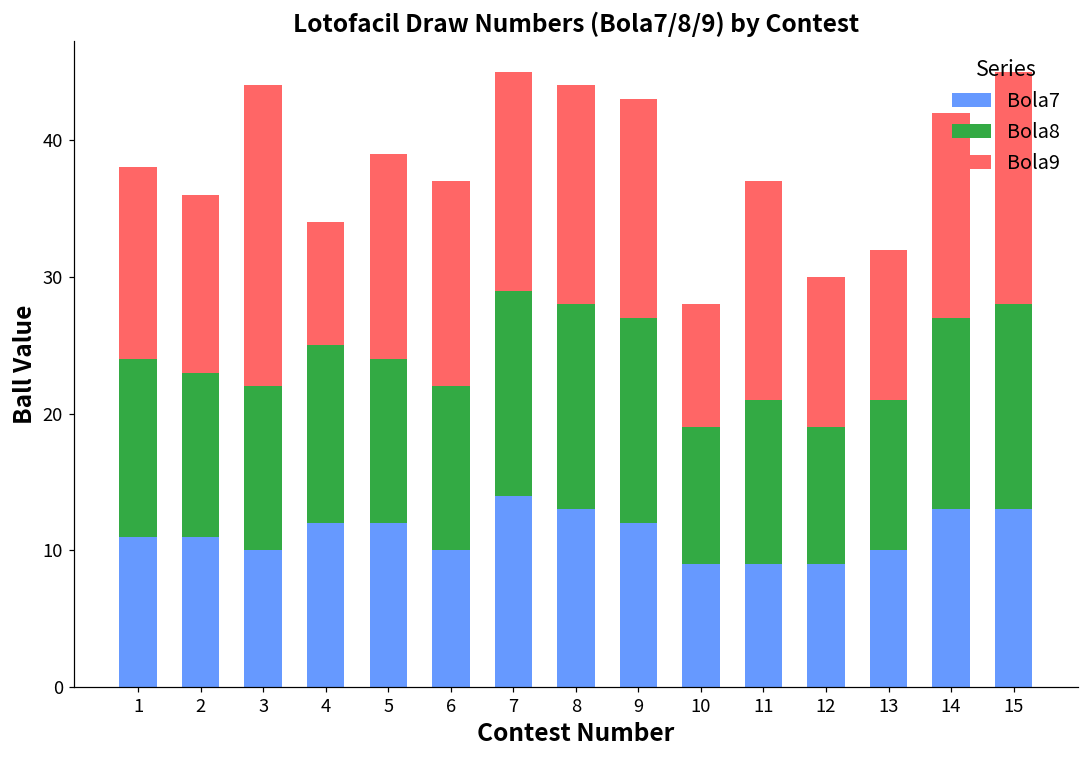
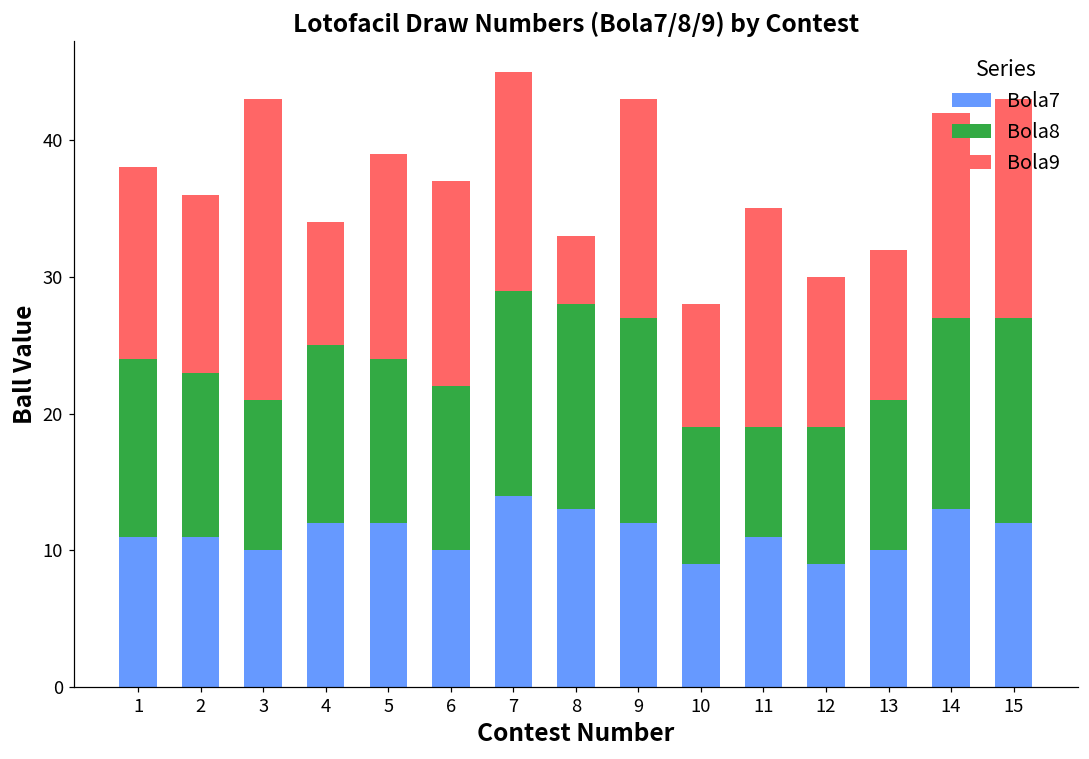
Bola8, 3: 12 -> 11
Bola9, 8: 16 -> 5
Bola7, 11: 9 -> 11
Bola8, 11: 12 -> 8
Bola7, 15: 13 -> 12
Bola9, 15: 17 -> 16
